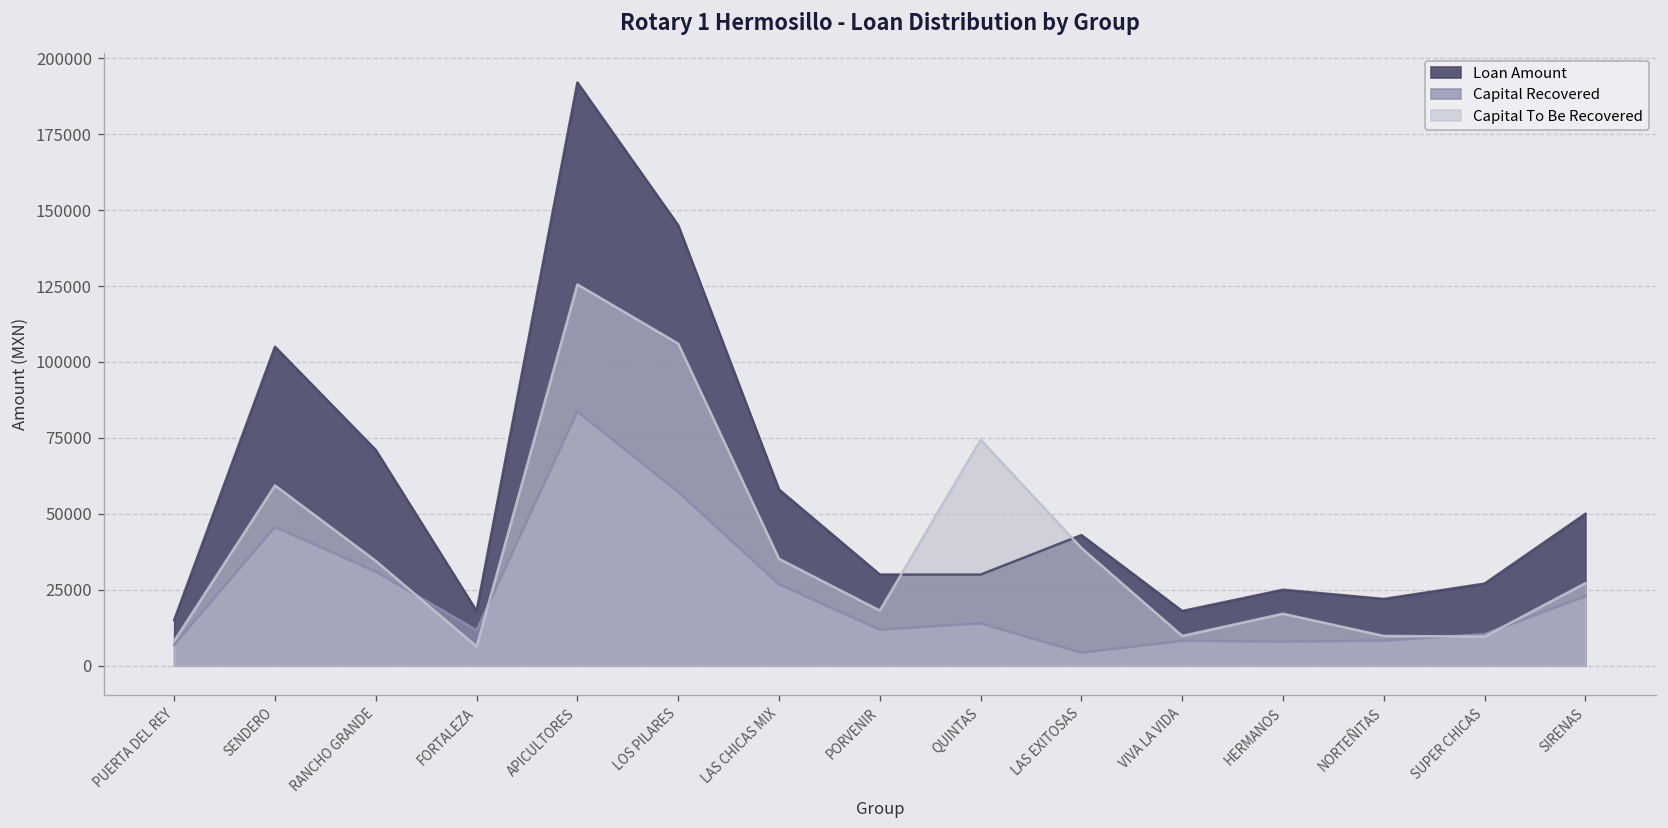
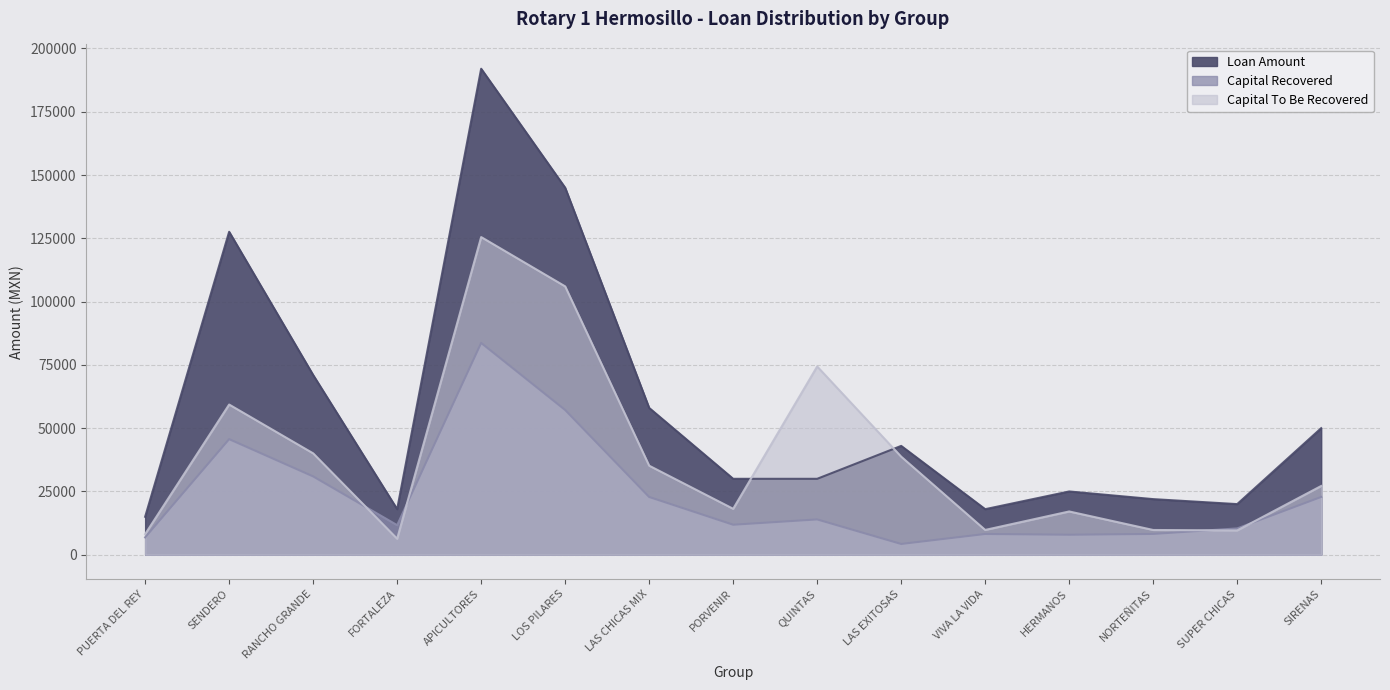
Loan Amount, SENDERO: 105000 -> 128000
Capital To Be Recovered, RANCHO GRANDE: 34000 -> 40000
Capital Recovered, LAS CHICAS MIX: 27000 -> 23000
Loan Amount, SUPER CHICAS: 27000 -> 20000
